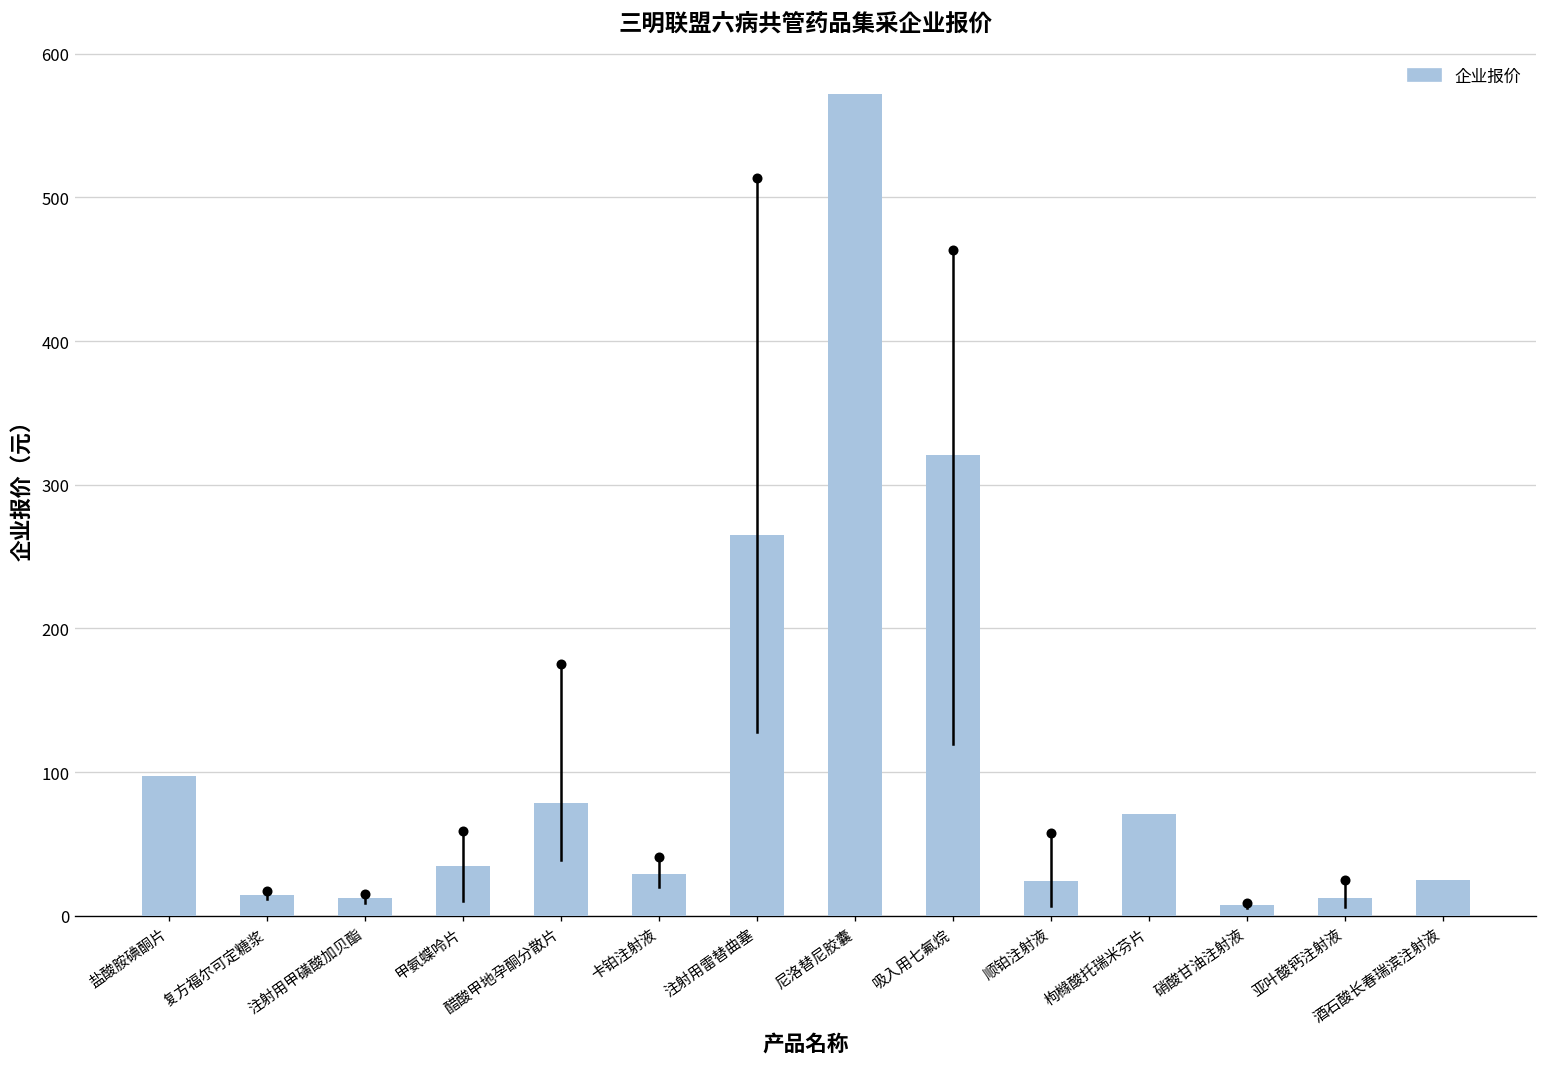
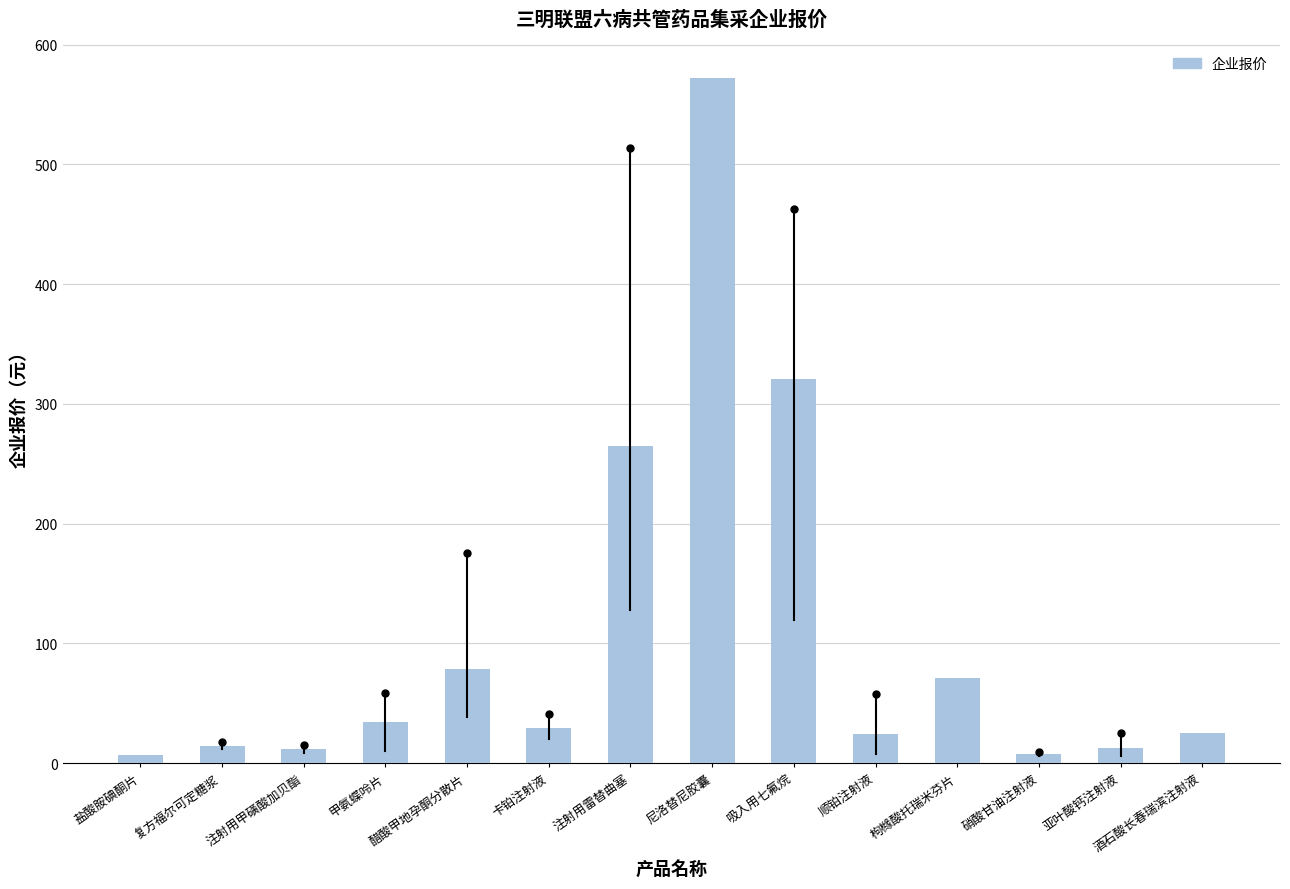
企业报价, 盐酸胺碘酮片: 98 -> 7
